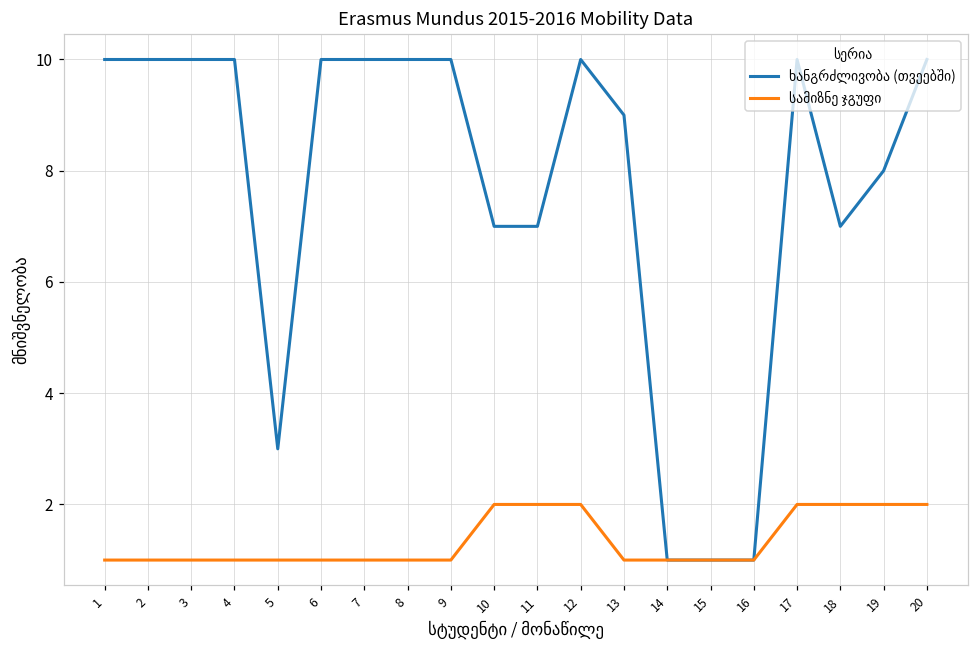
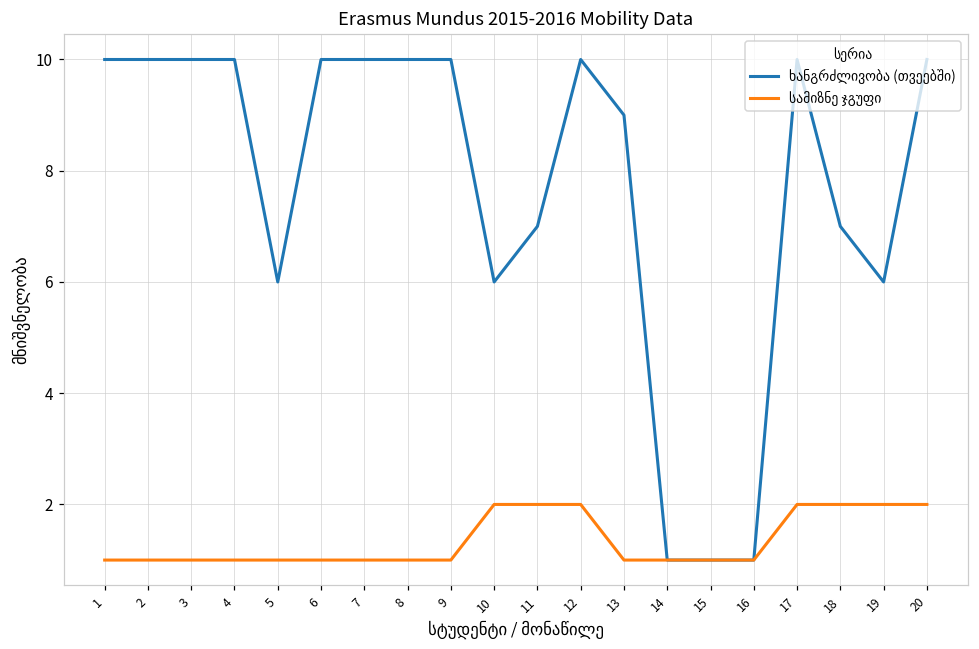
ხანგრძლივობა (თვეებში), 5: 3 -> 6
ხანგრძლივობა (თვეებში), 10: 7 -> 6
ხანგრძლივობა (თვეებში), 19: 8 -> 6
